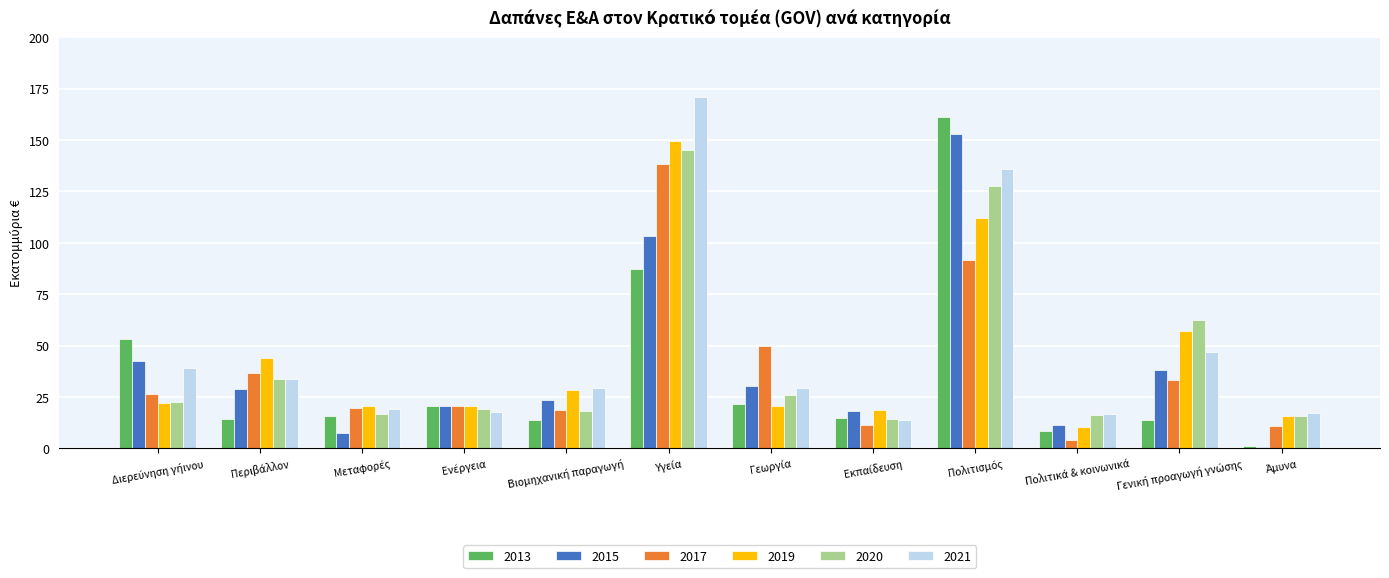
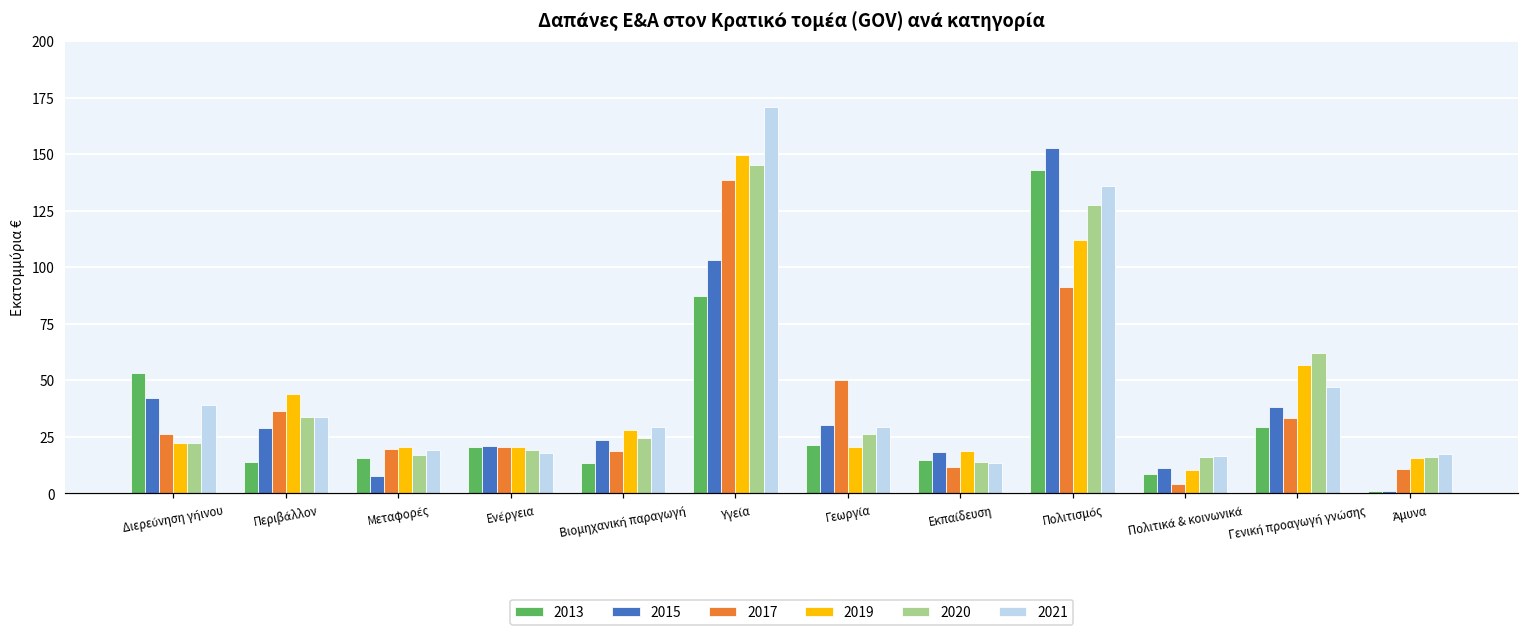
2020, Βιομηχανική παραγωγή: 18 -> 25
2013, Πολιτισμός: 161 -> 143
2013, Γενική προαγωγή γνώσης: 14 -> 29
